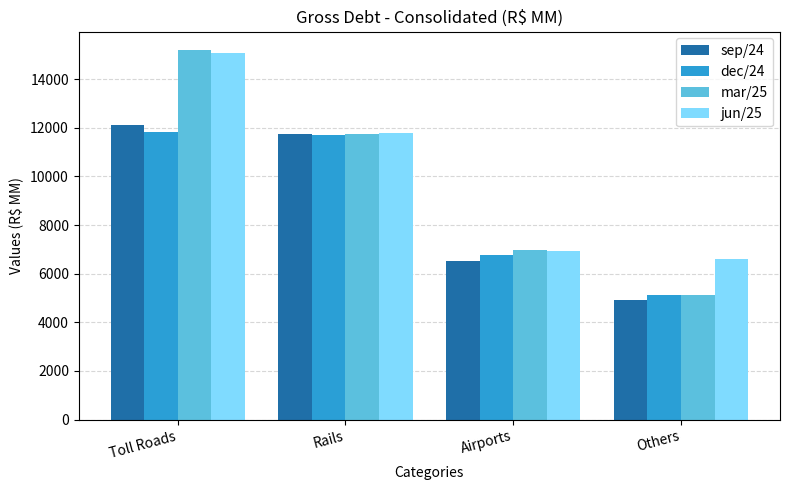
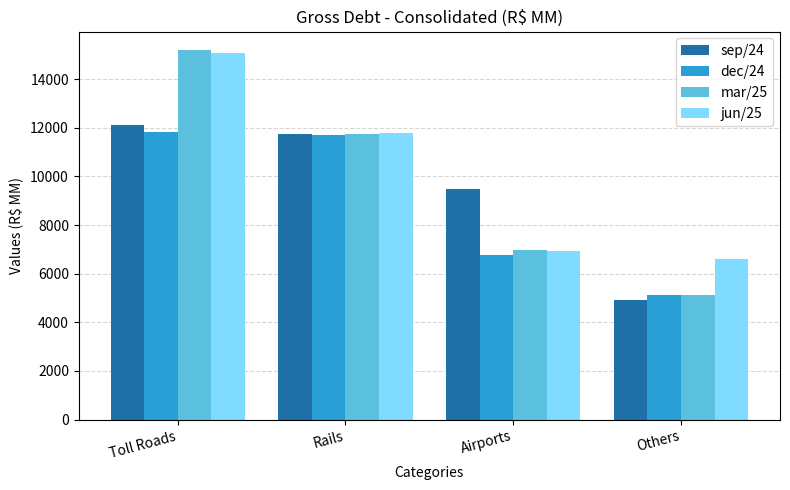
sep/24, Airports: 6500 -> 9500
